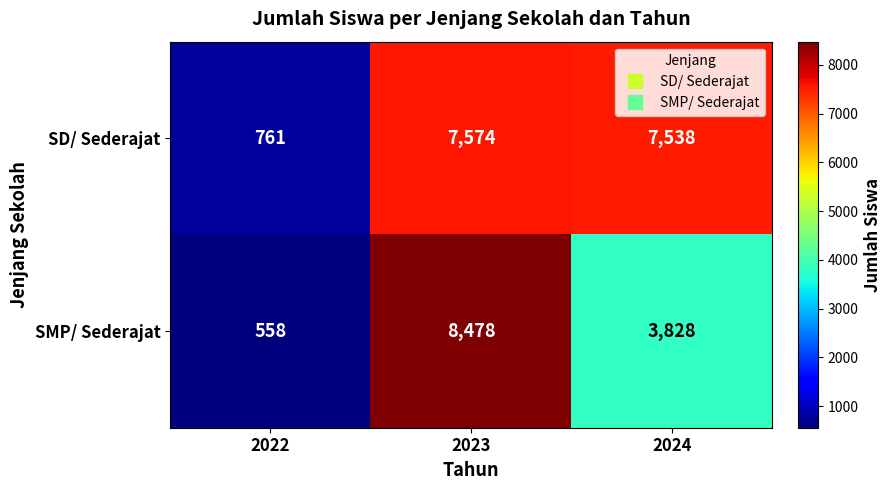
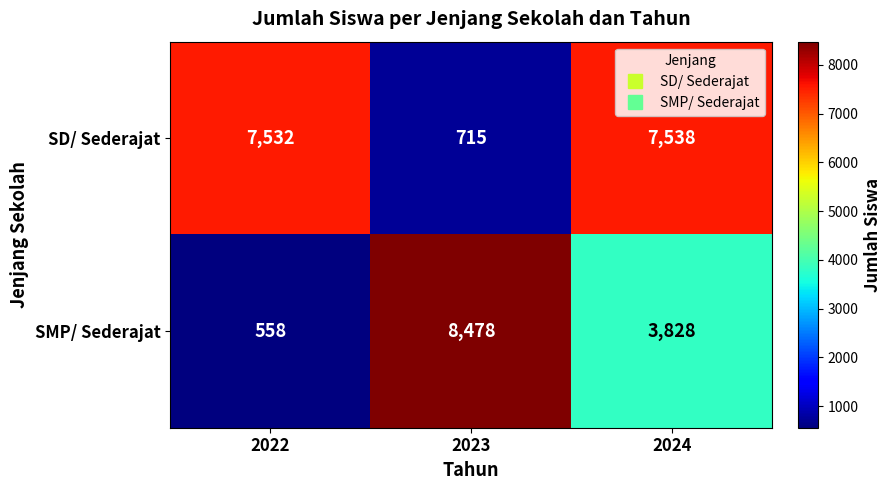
SD/ Sederajat, 2022: 761 -> 7,532
SD/ Sederajat, 2023: 7,574 -> 715
